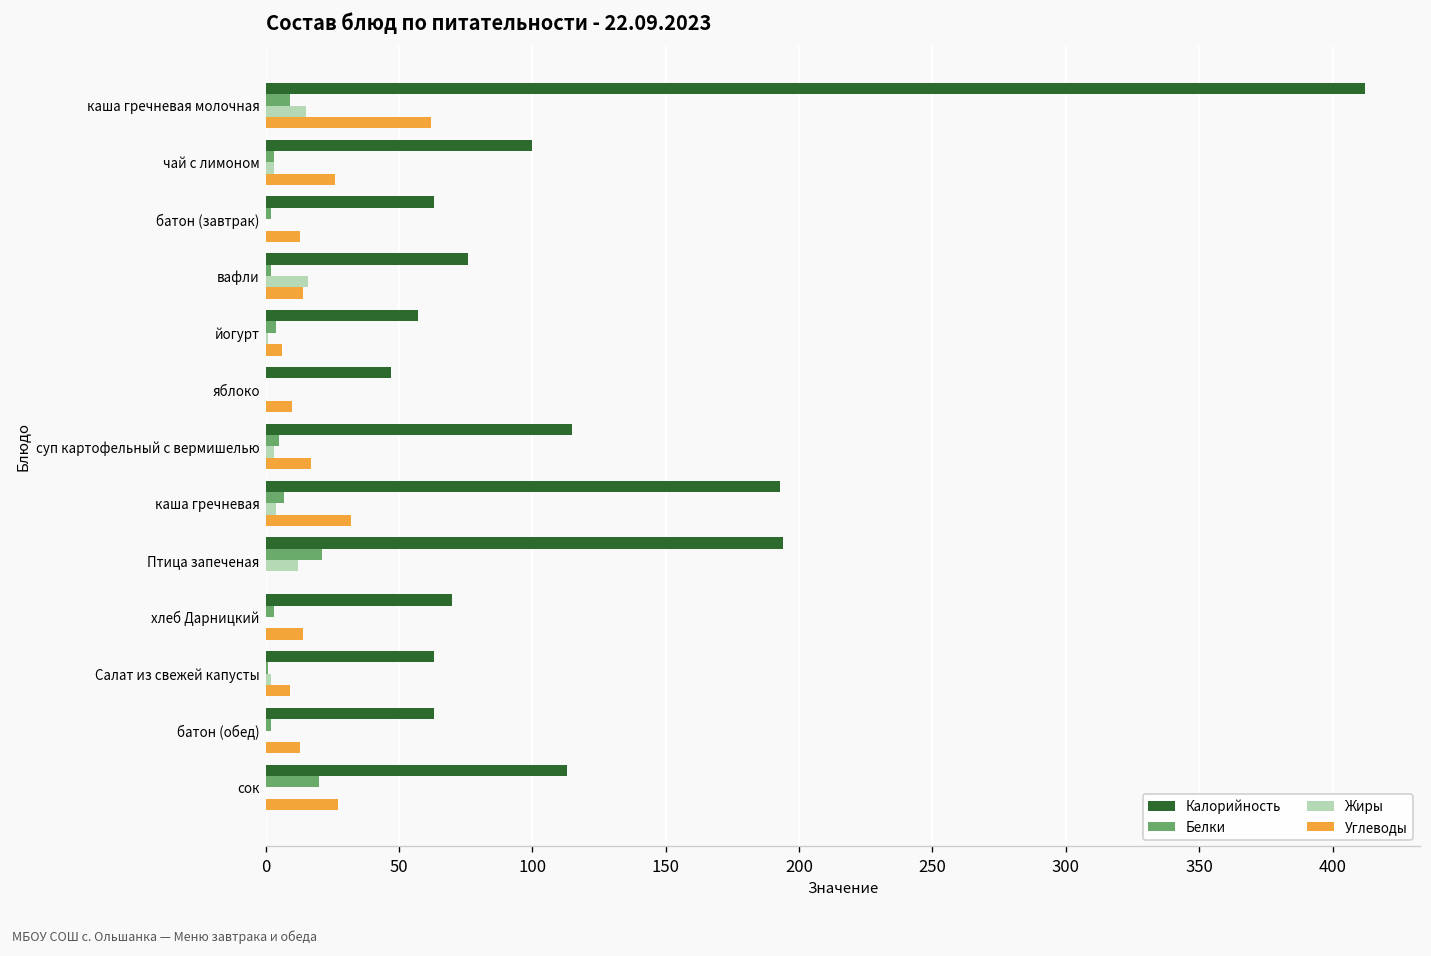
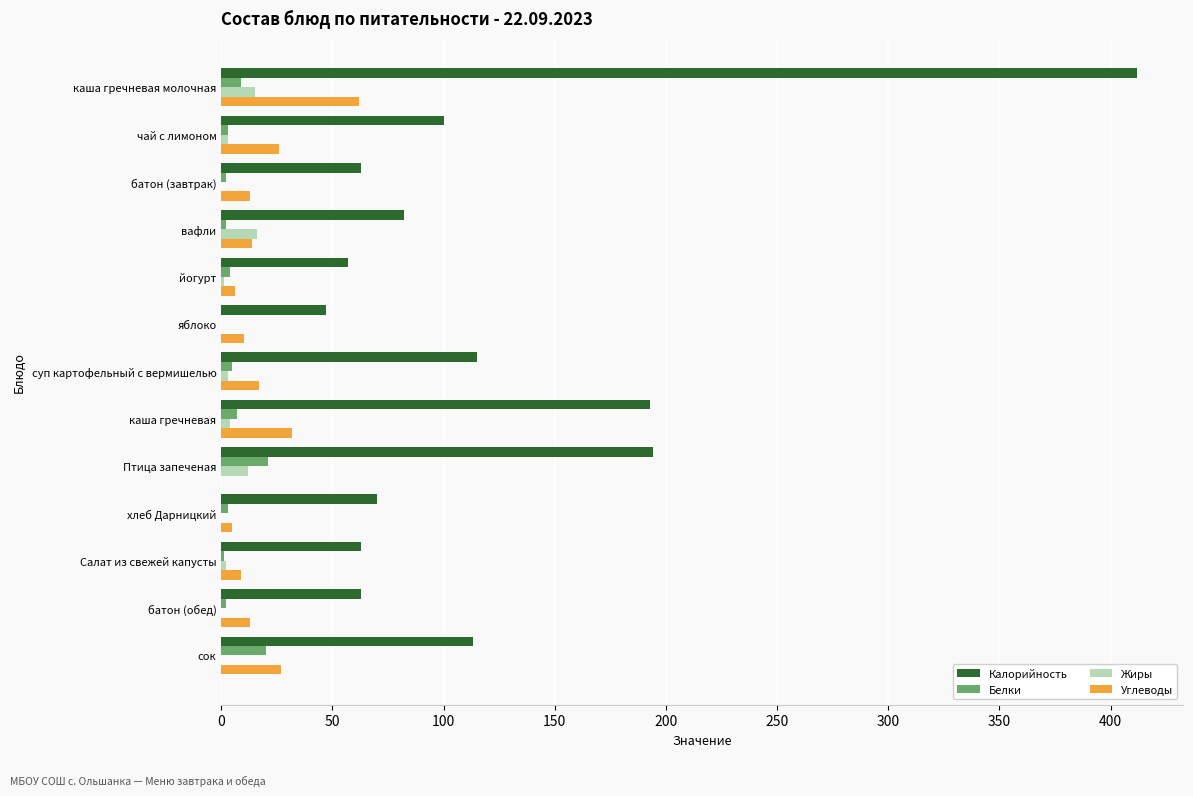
Калорийность, вафли: 76 -> 82
Углеводы, хлеб Дарницкий: 14 -> 5
